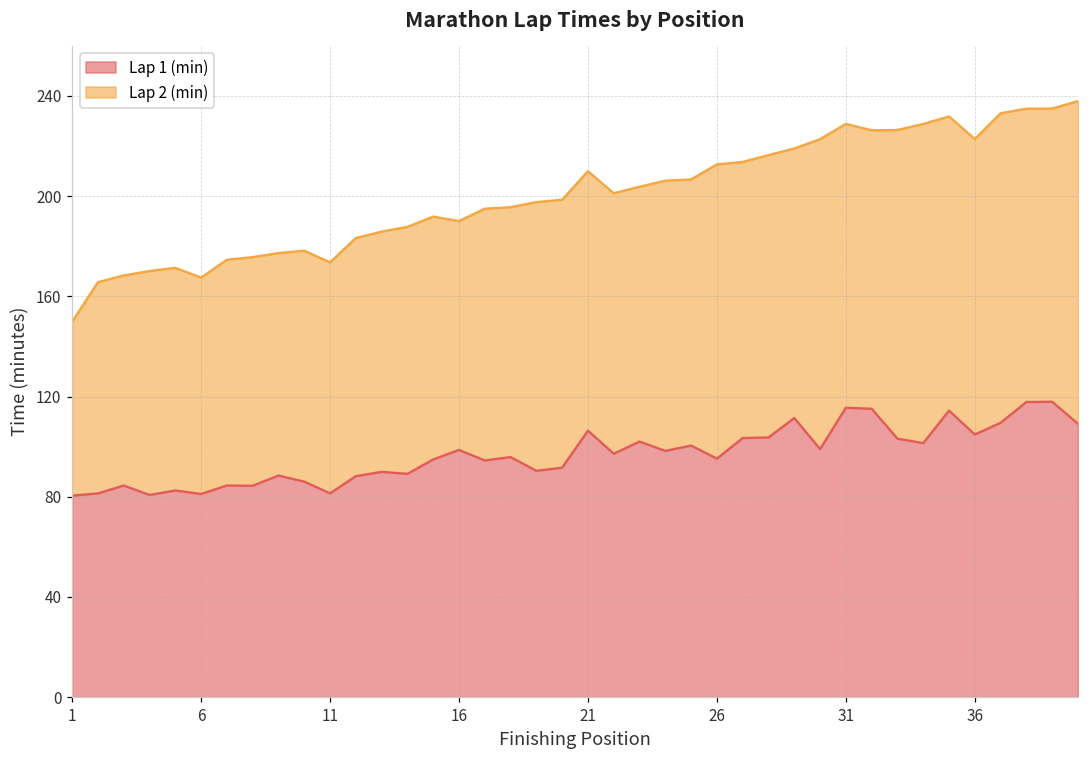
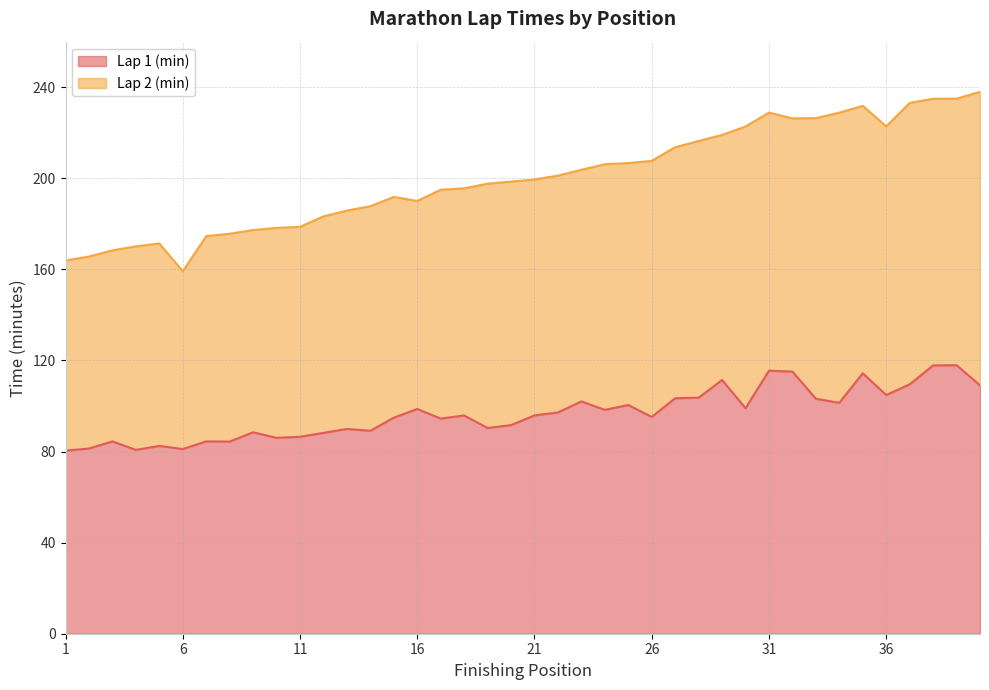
Lap 2 (min), 1: 69 -> 83
Lap 2 (min), 6: 86 -> 78
Lap 1 (min), 11: 81 -> 86
Lap 1 (min), 21: 106 -> 96
Lap 2 (min), 26: 117 -> 112
